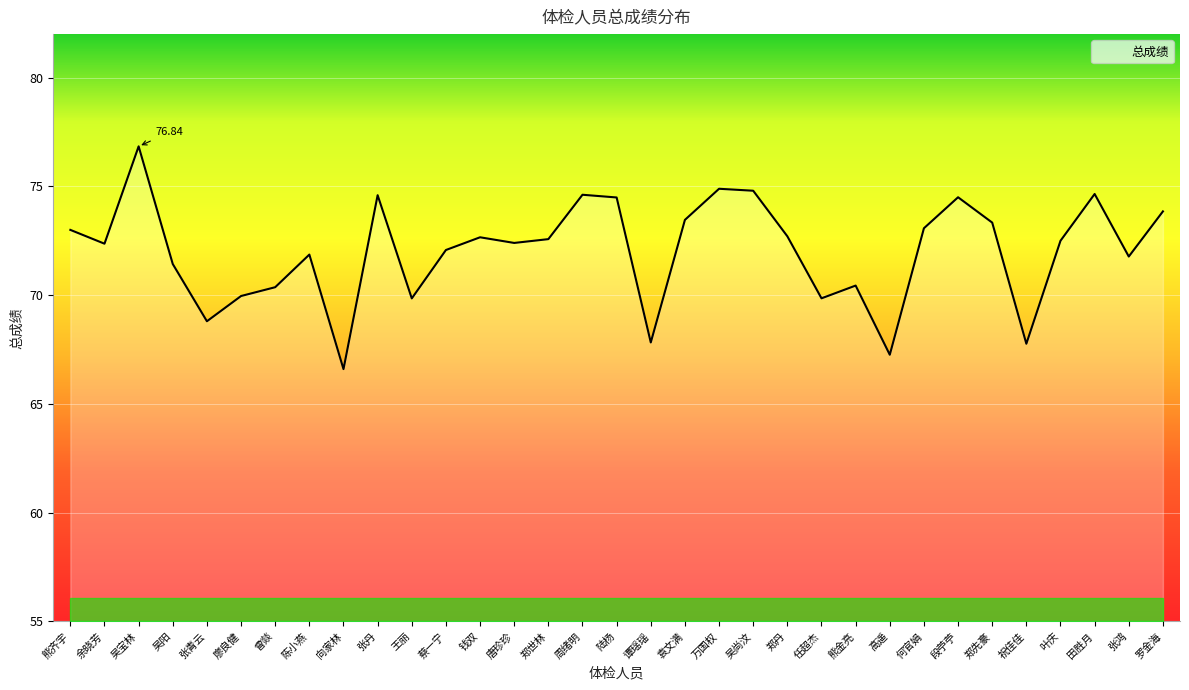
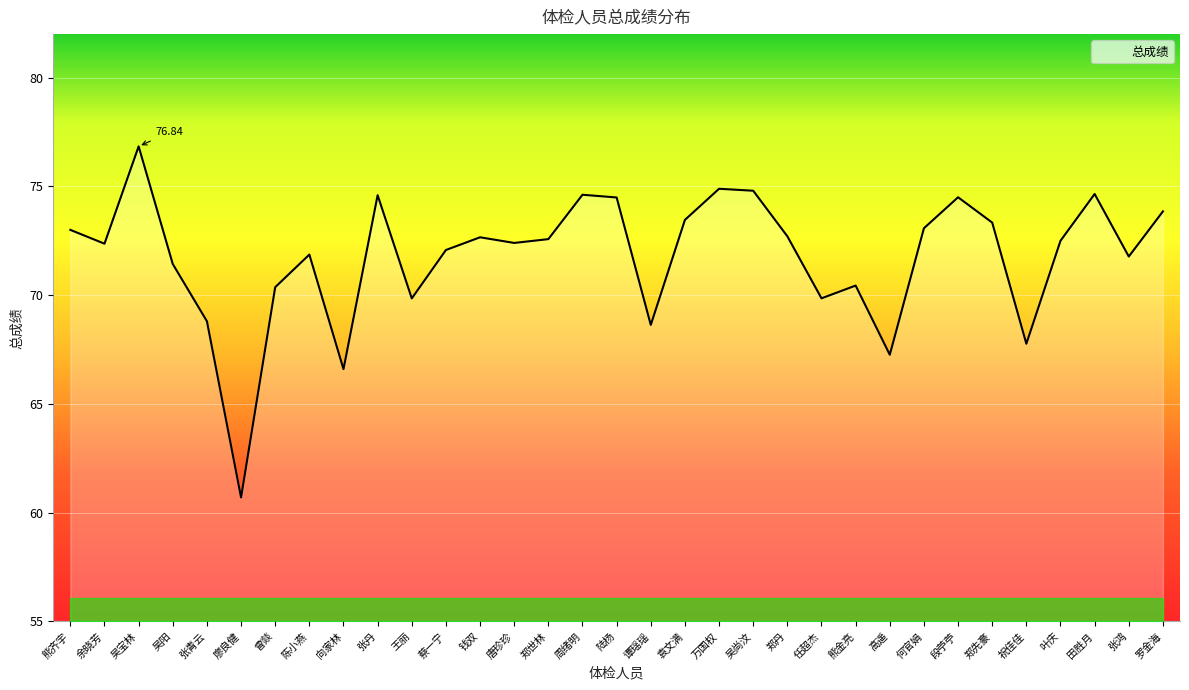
总成绩, 廖良健: 70.0 -> 60.7
总成绩, 谭瑶瑶: 67.8 -> 68.6
